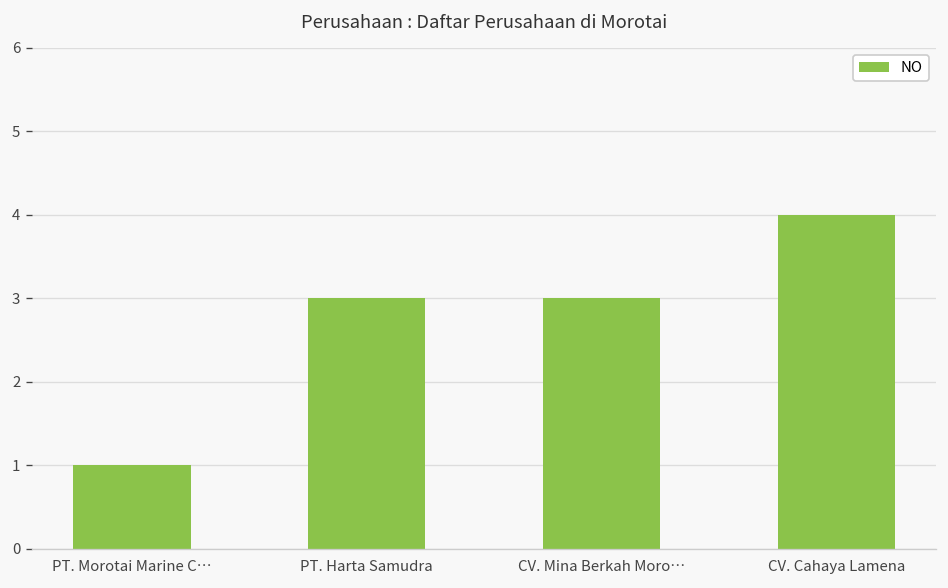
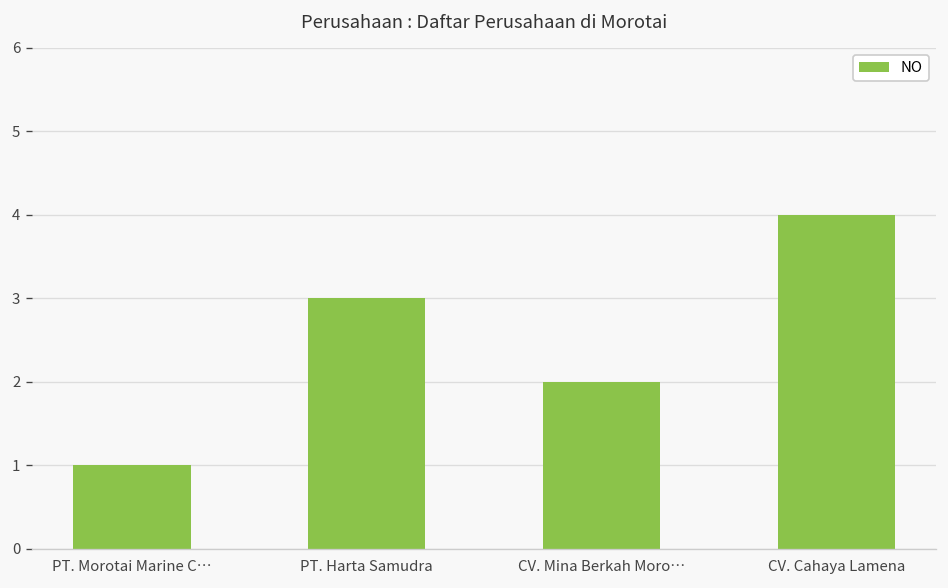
CV. Mina Berkah Moro…: 3 -> 2
